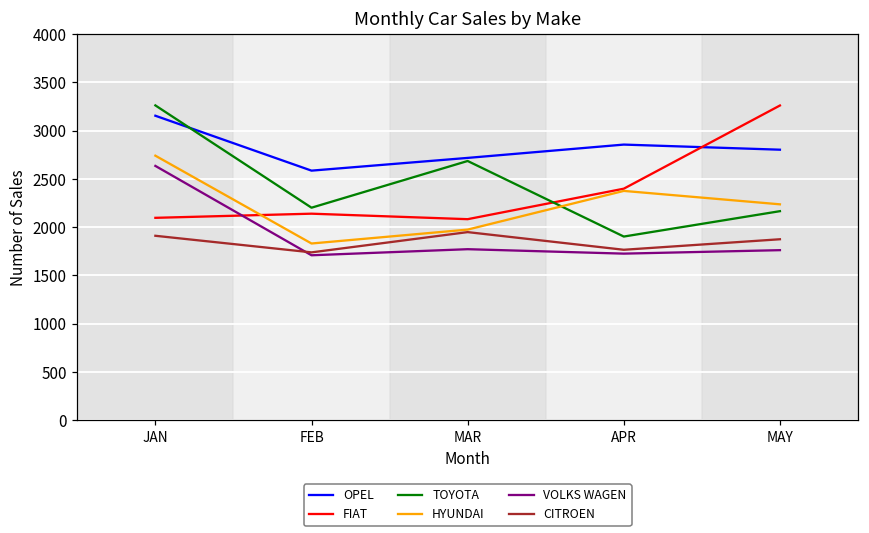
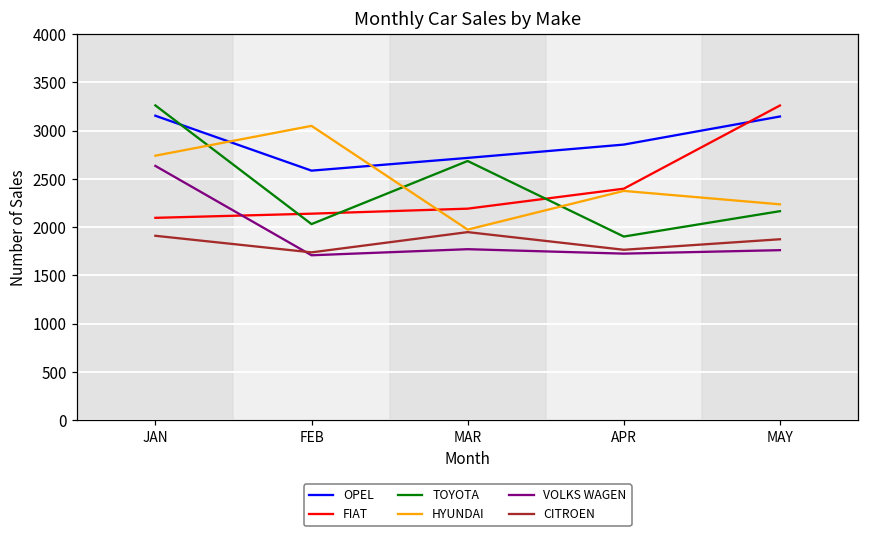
TOYOTA, FEB: 2200 -> 2000
HYUNDAI, FEB: 1800 -> 3000
FIAT, MAR: 2100 -> 2200
OPEL, MAY: 2800 -> 3100
